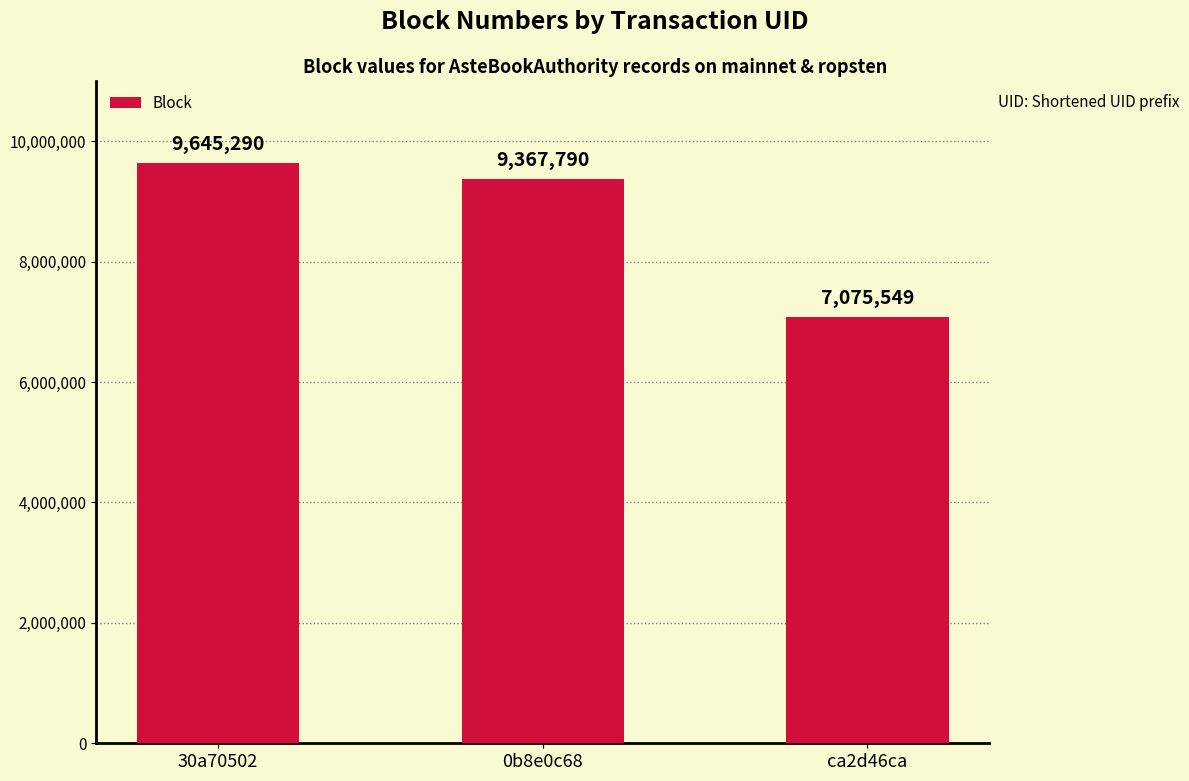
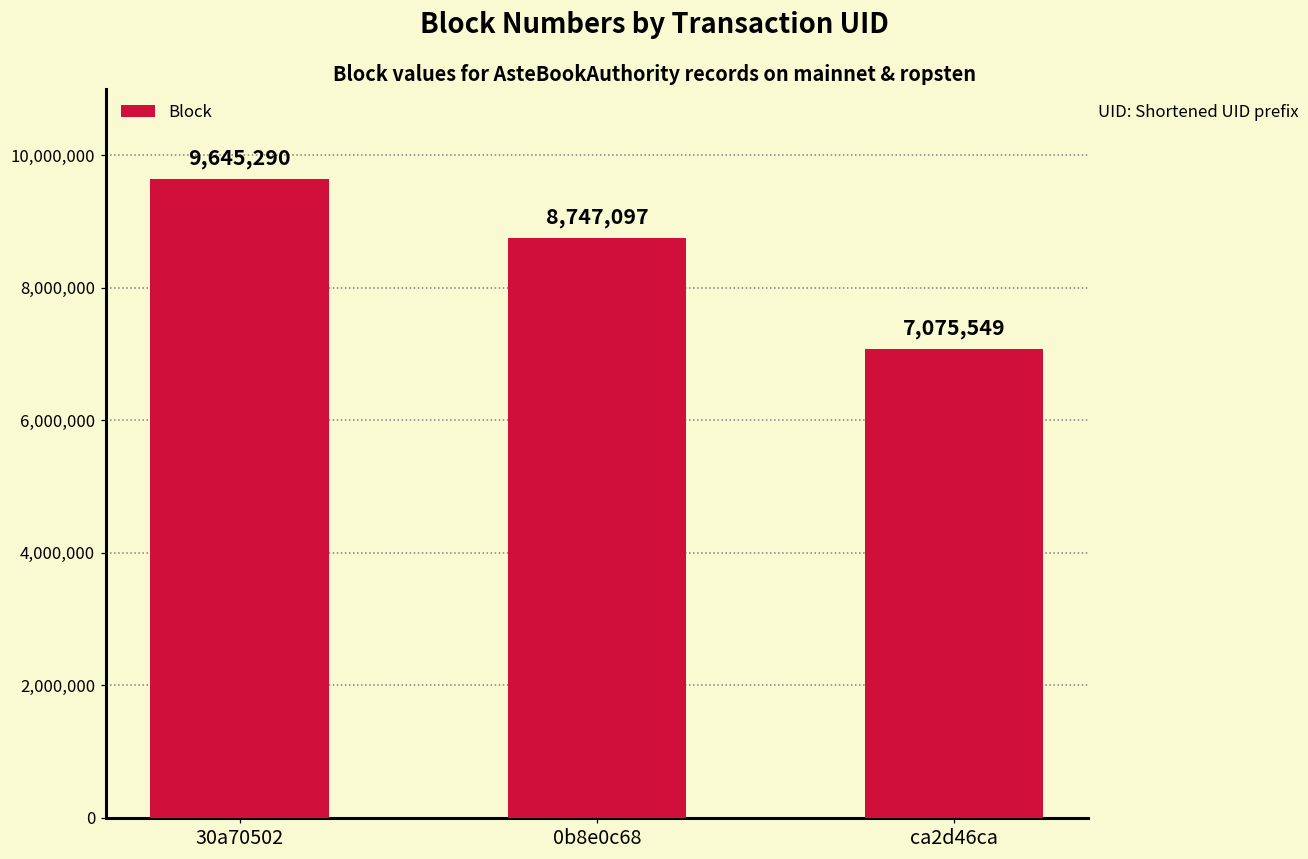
0b8e0c68: 9,367,790 -> 8,747,097
